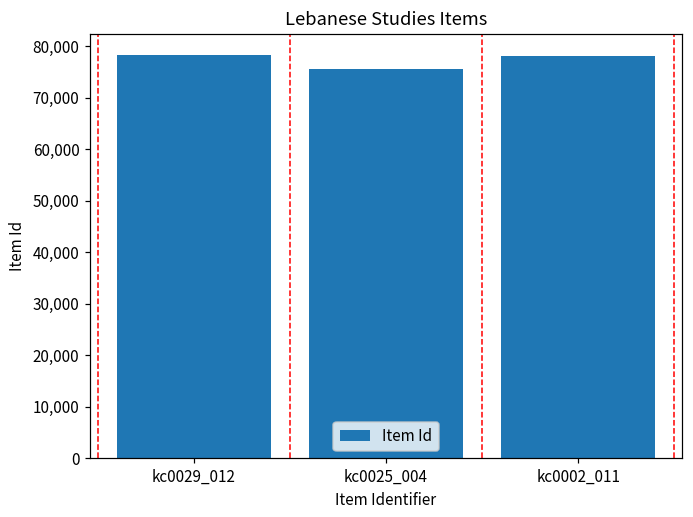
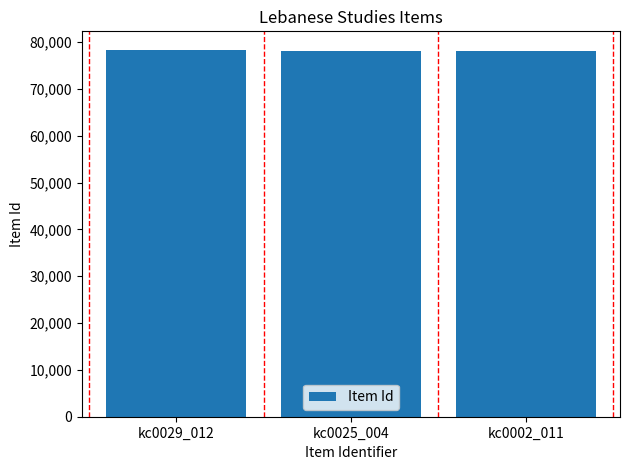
kc0025_004: 76,000 -> 78,000
